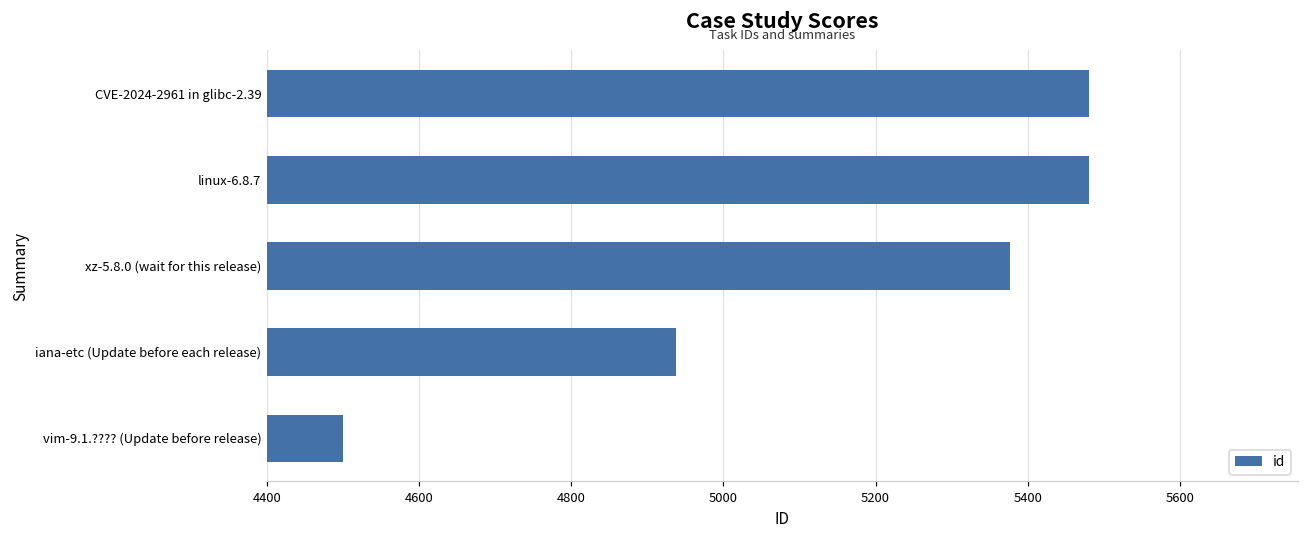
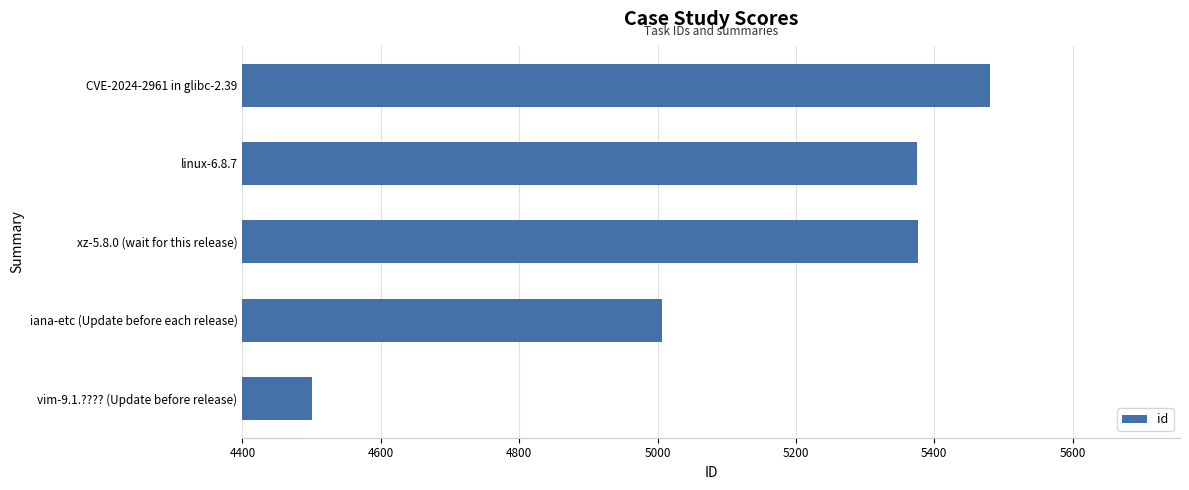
linux-6.8.7: 5480 -> 5380
iana-etc (Update before each release): 4940 -> 5010
